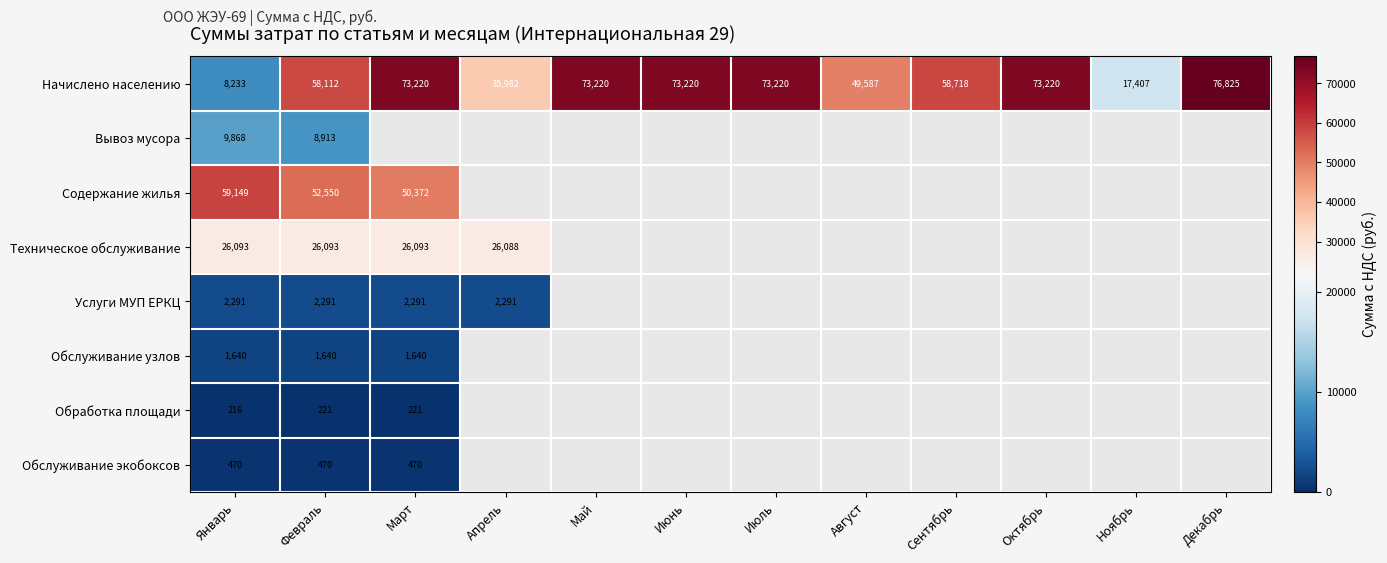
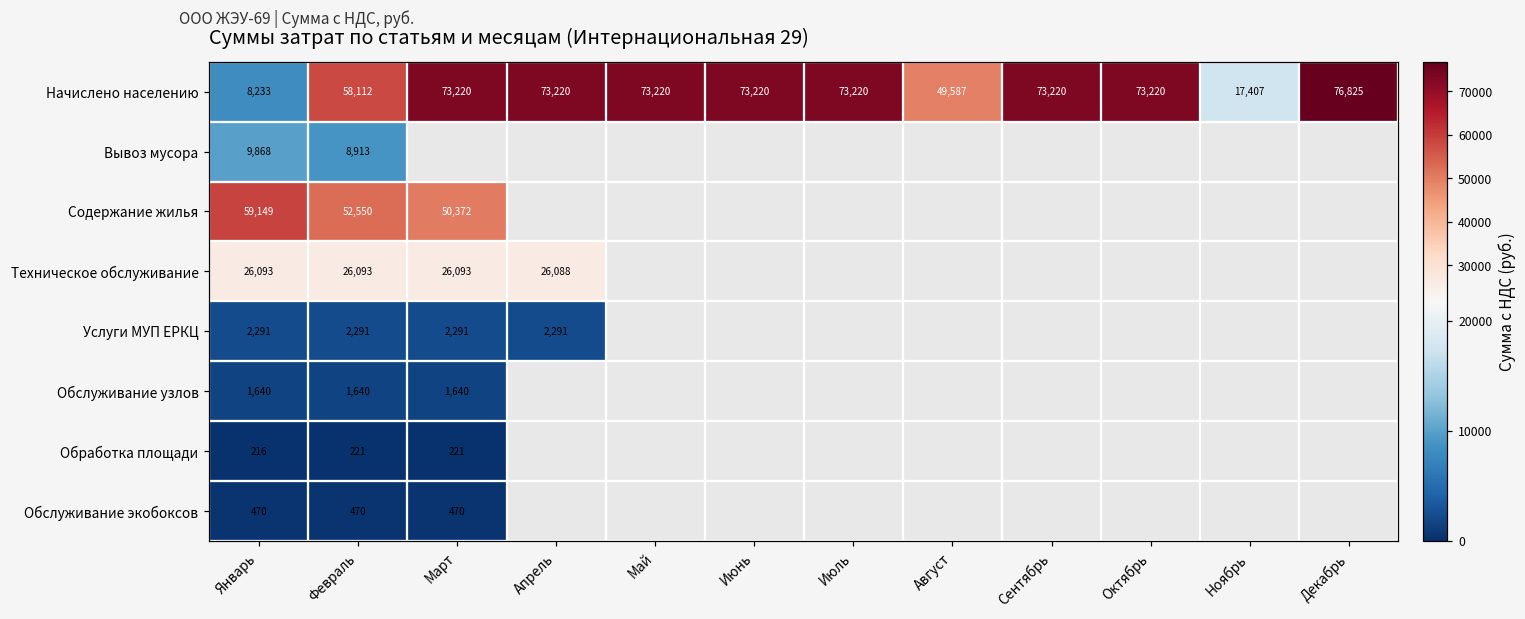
Начислено населению, Апрель: 35,982 -> 73,220
Начислено населению, Сентябрь: 58,718 -> 73,220
